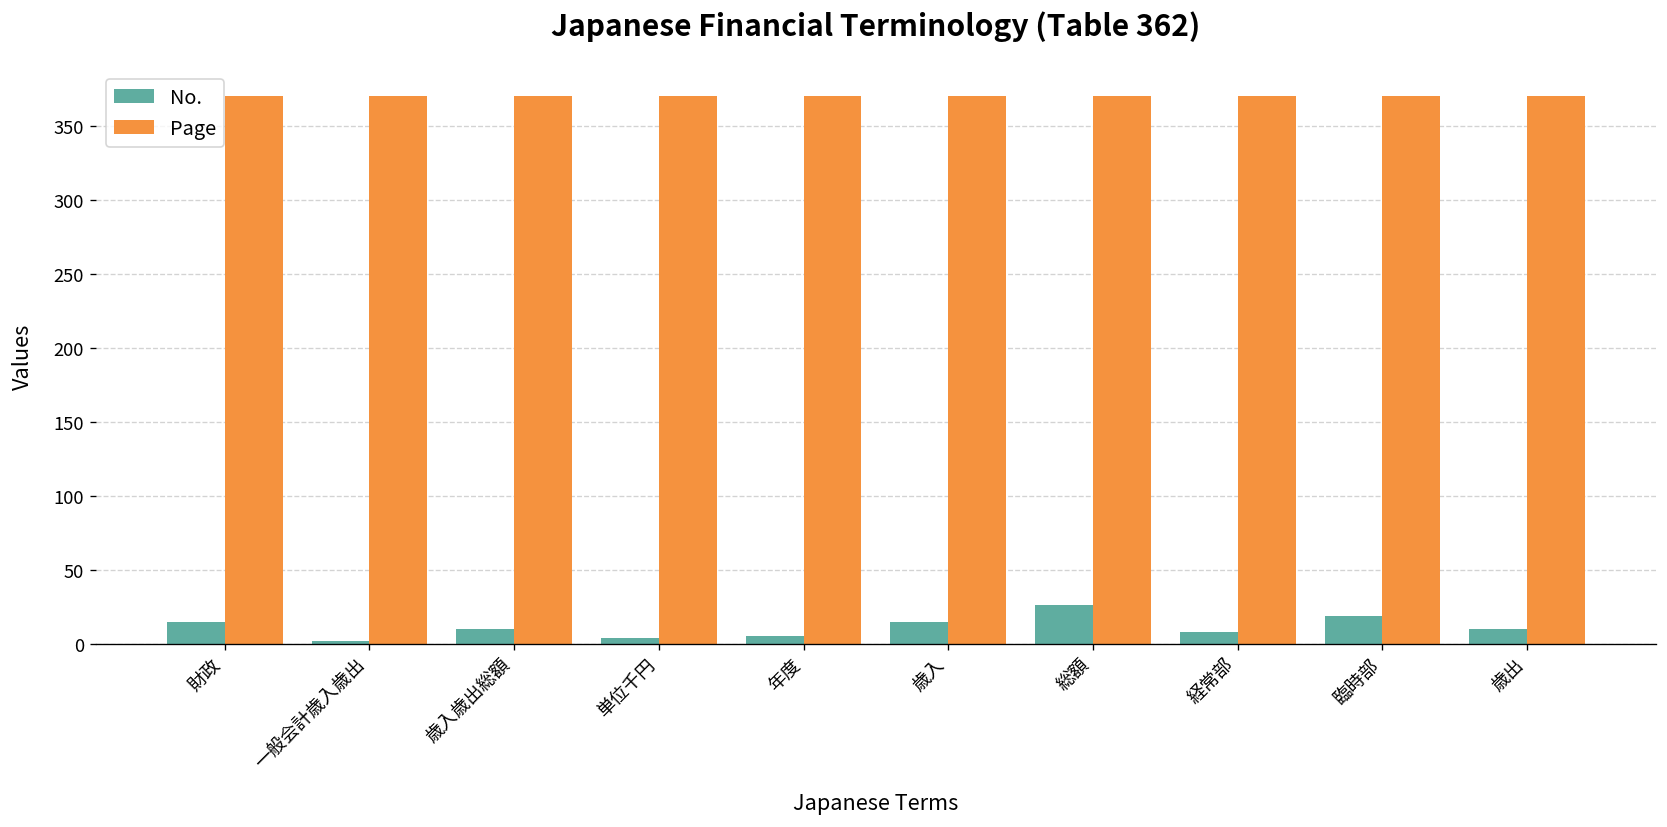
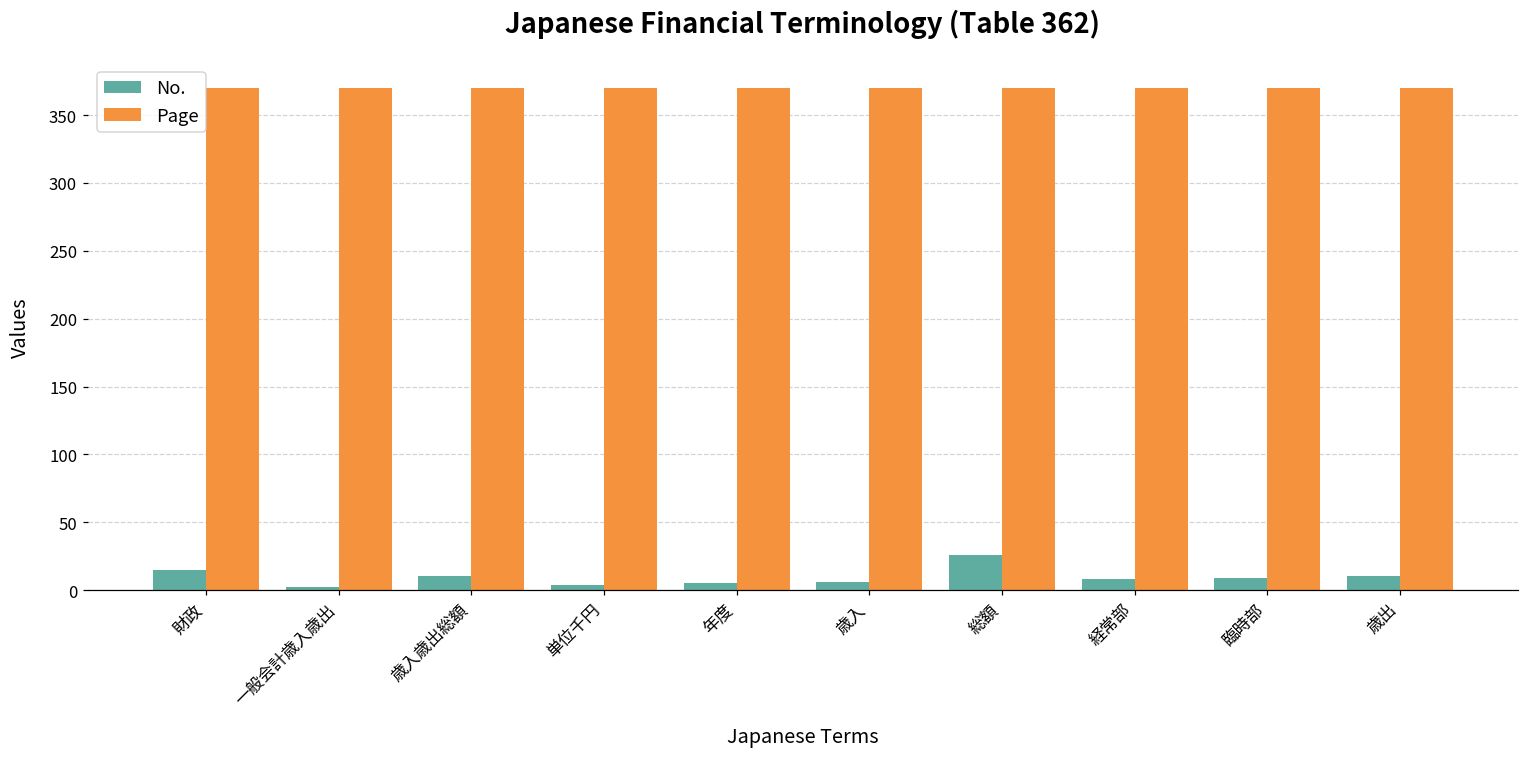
No., 歳入: 15 -> 6
No., 臨時部: 19 -> 9
